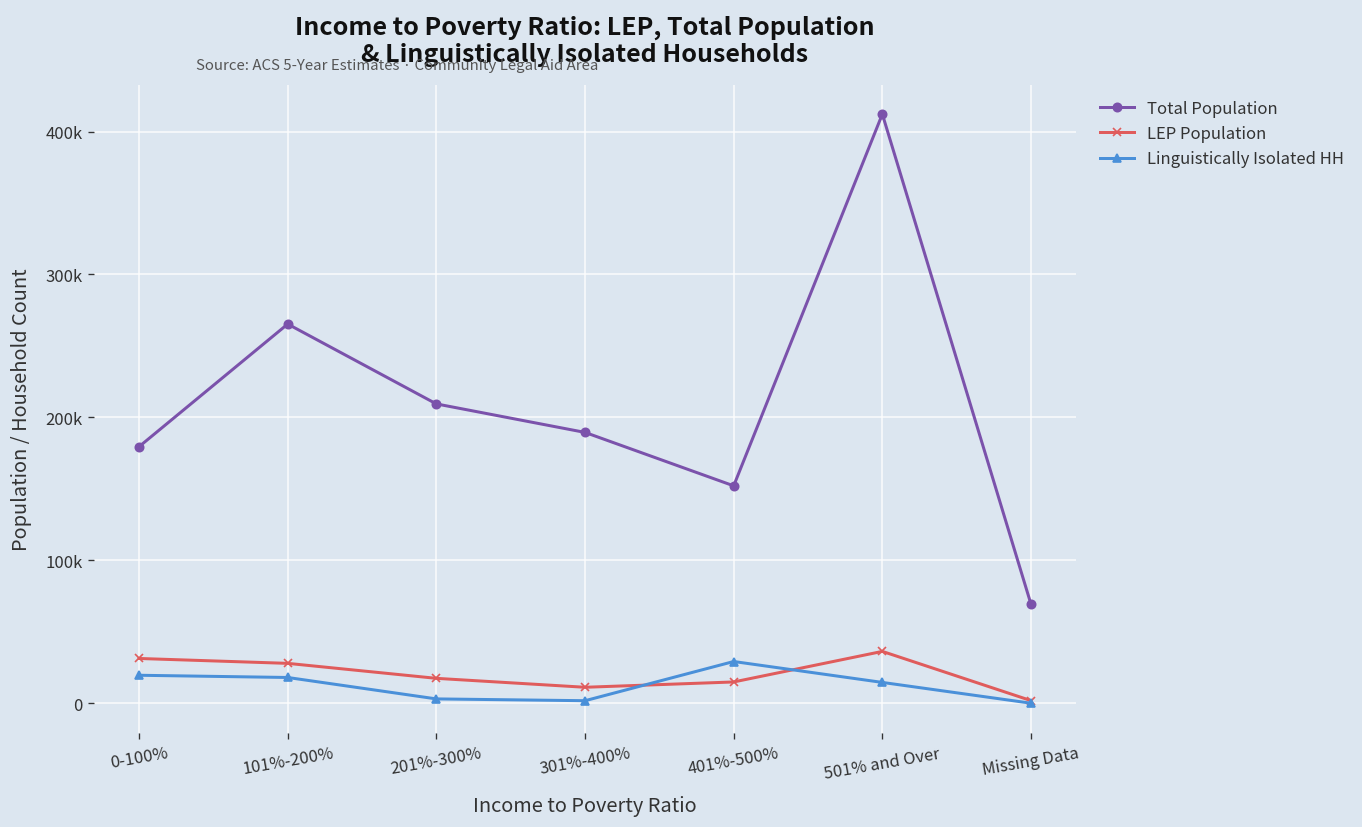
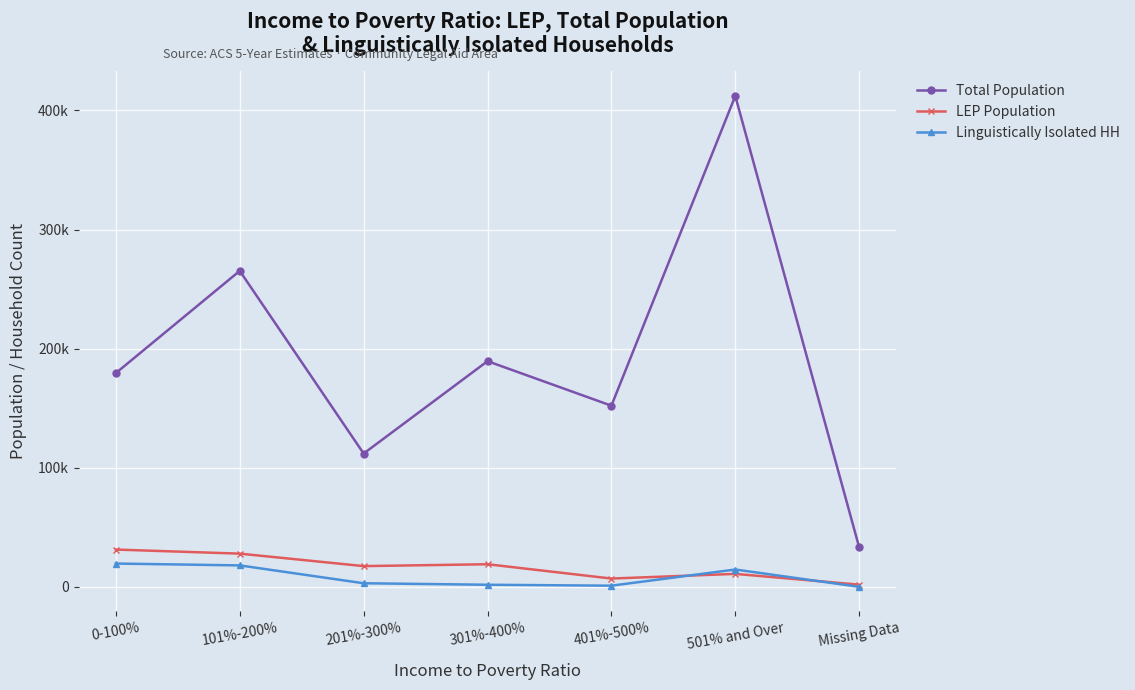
Total Population, 201%-300%: 209000 -> 112000
LEP Population, 301%-400%: 11000 -> 19000
LEP Population, 401%-500%: 15000 -> 7000
Linguistically Isolated HH, 401%-500%: 29000 -> 1000
LEP Population, 501% and Over: 36000 -> 11000
Total Population, Missing Data: 69000 -> 33000
